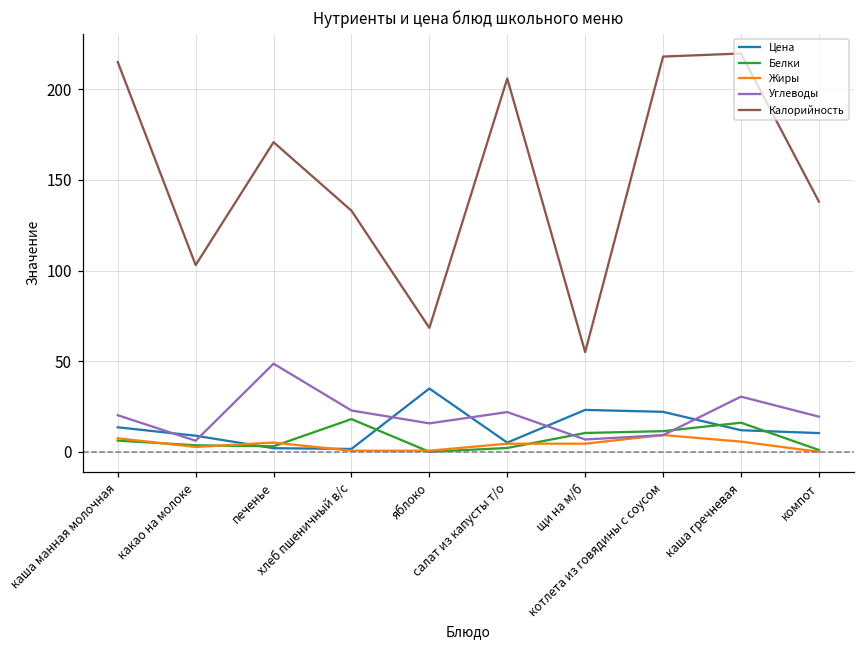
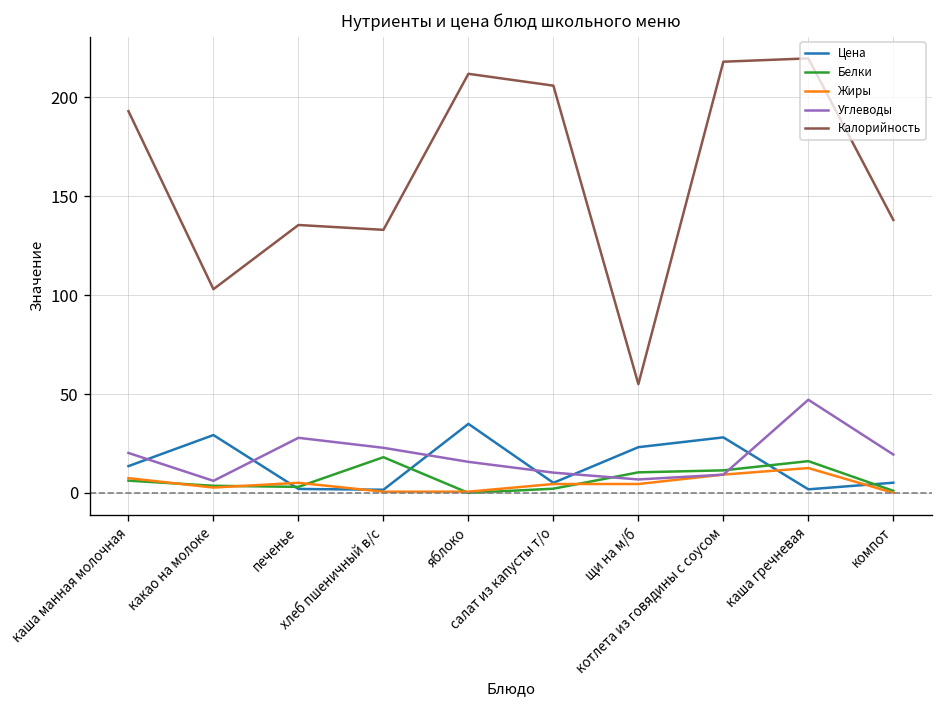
Калорийность, каша манная молочная: 215 -> 193
Цена, какао на молоке: 9 -> 29
Углеводы, печенье: 49 -> 28
Калорийность, печенье: 171 -> 135
Калорийность, яблоко: 68 -> 212
Углеводы, салат из капусты т/о: 22 -> 10
Цена, котлета из говядины с соусом: 22 -> 28
Цена, каша гречневая: 12 -> 2
Жиры, каша гречневая: 6 -> 13
Углеводы, каша гречневая: 30 -> 47
Цена, компот: 10 -> 5
